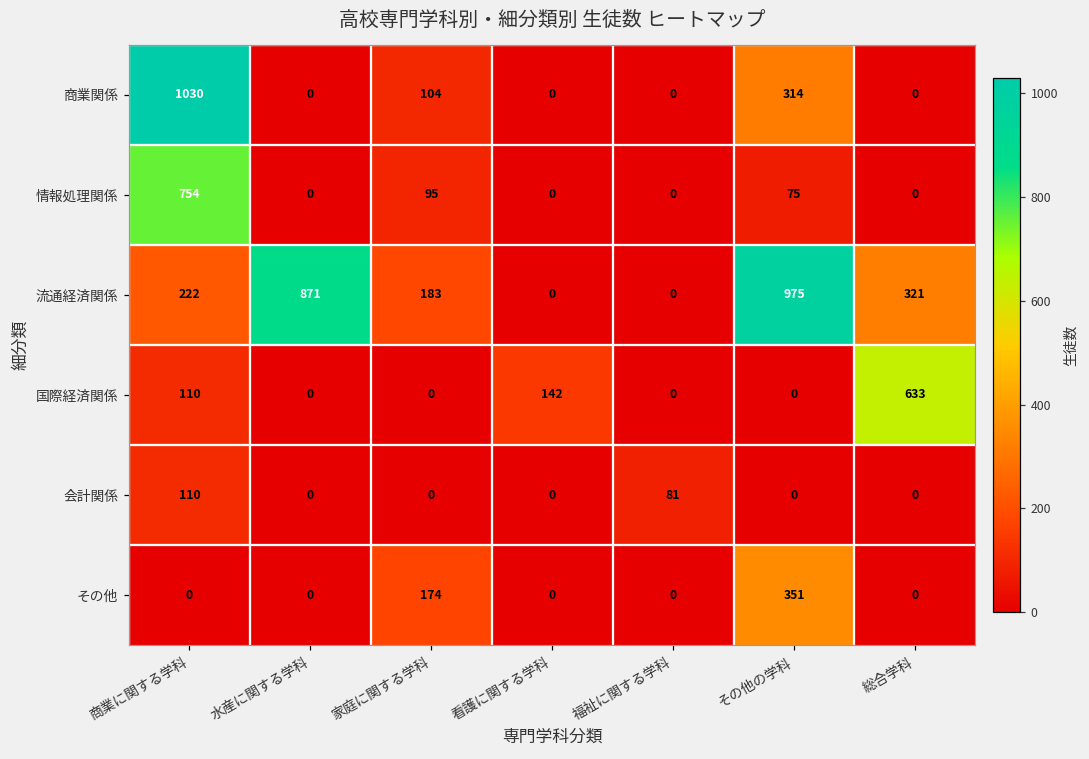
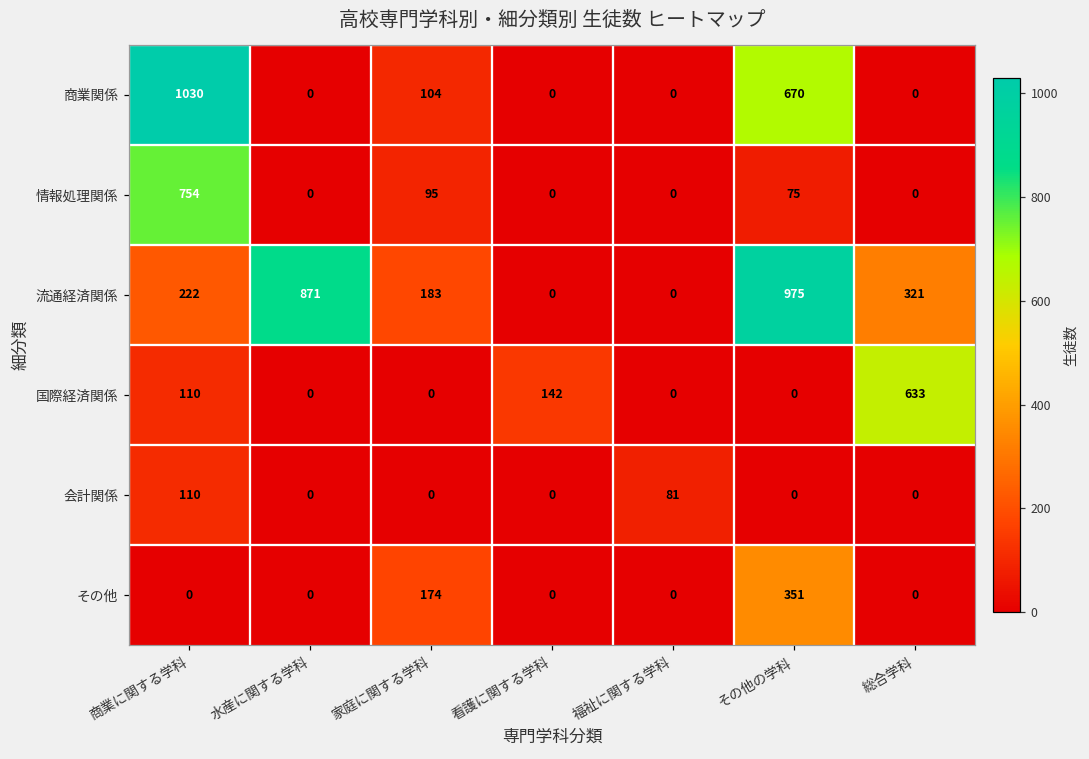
商業関係, その他の学科: 314 -> 670
